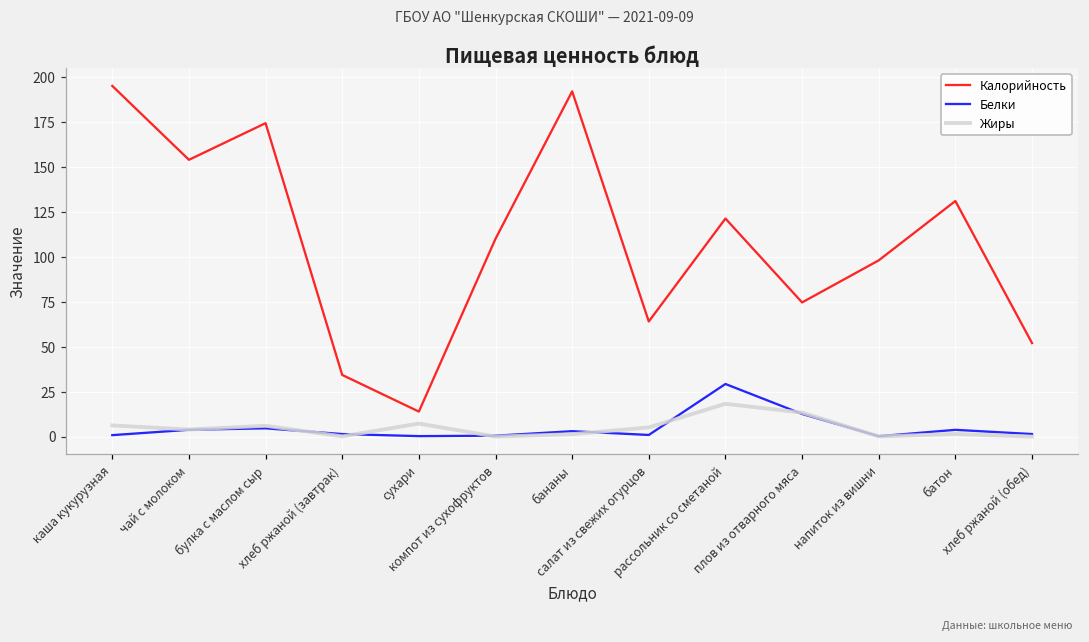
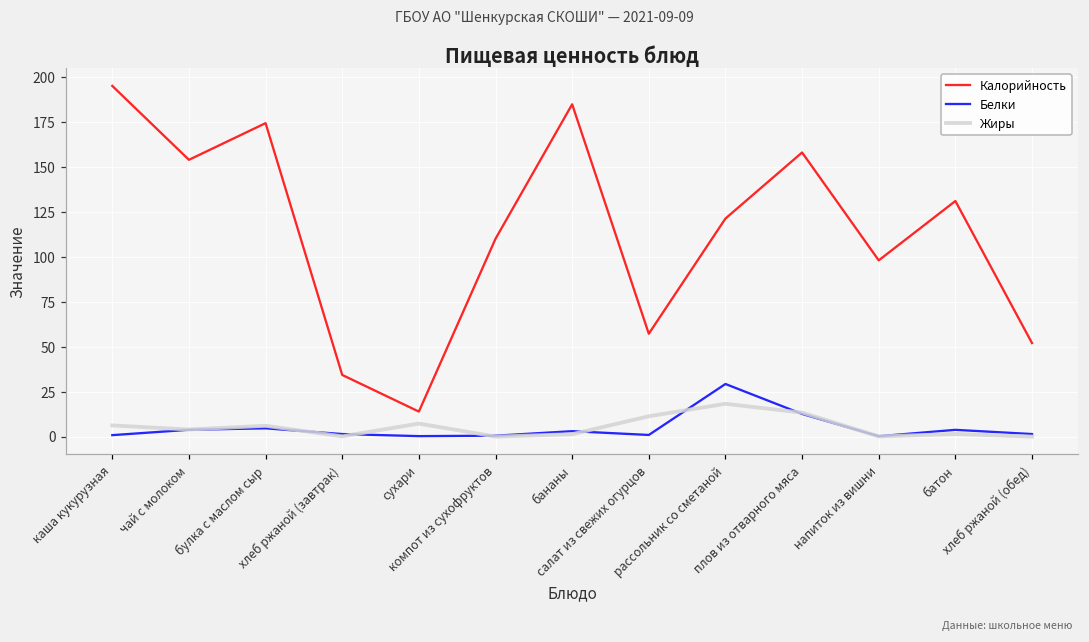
Калорийность, бананы: 192 -> 185
Калорийность, салат из свежих огурцов: 64 -> 57
Жиры, салат из свежих огурцов: 5 -> 11
Калорийность, плов из отварного мяса: 75 -> 158
